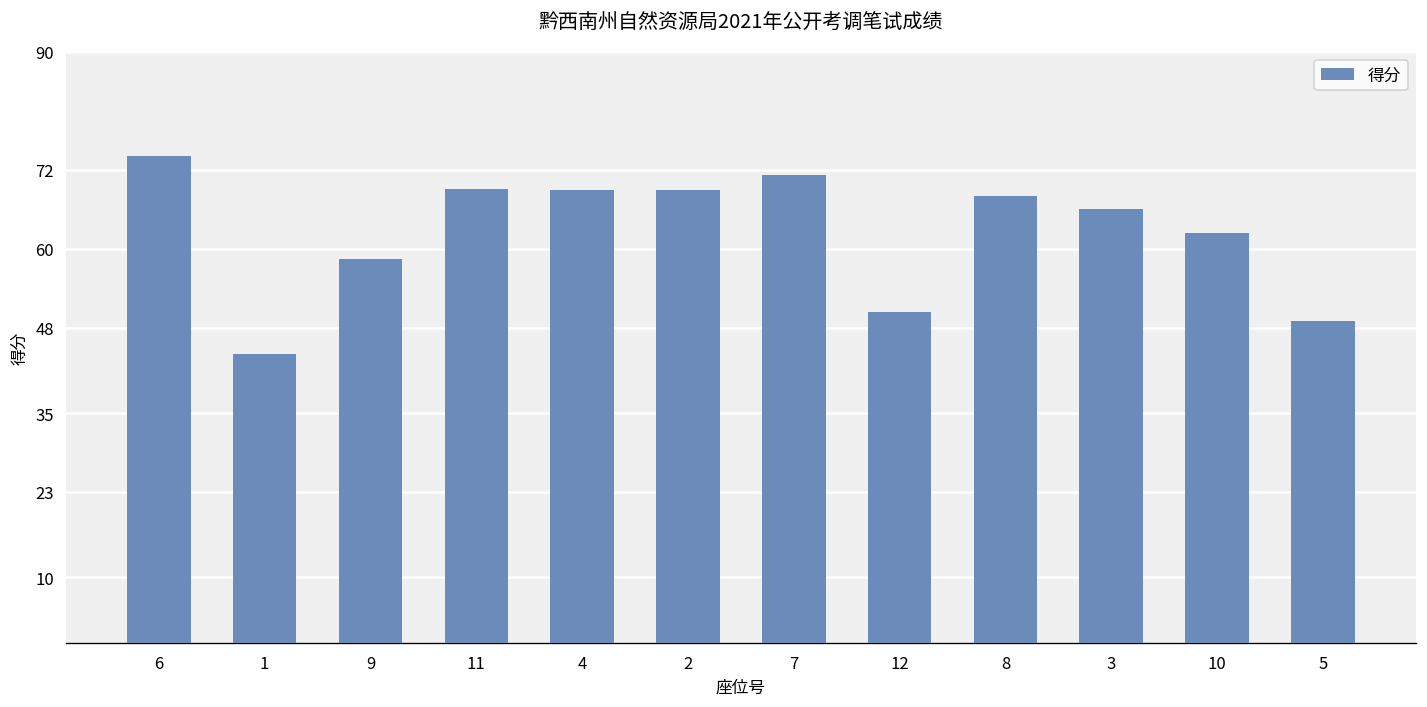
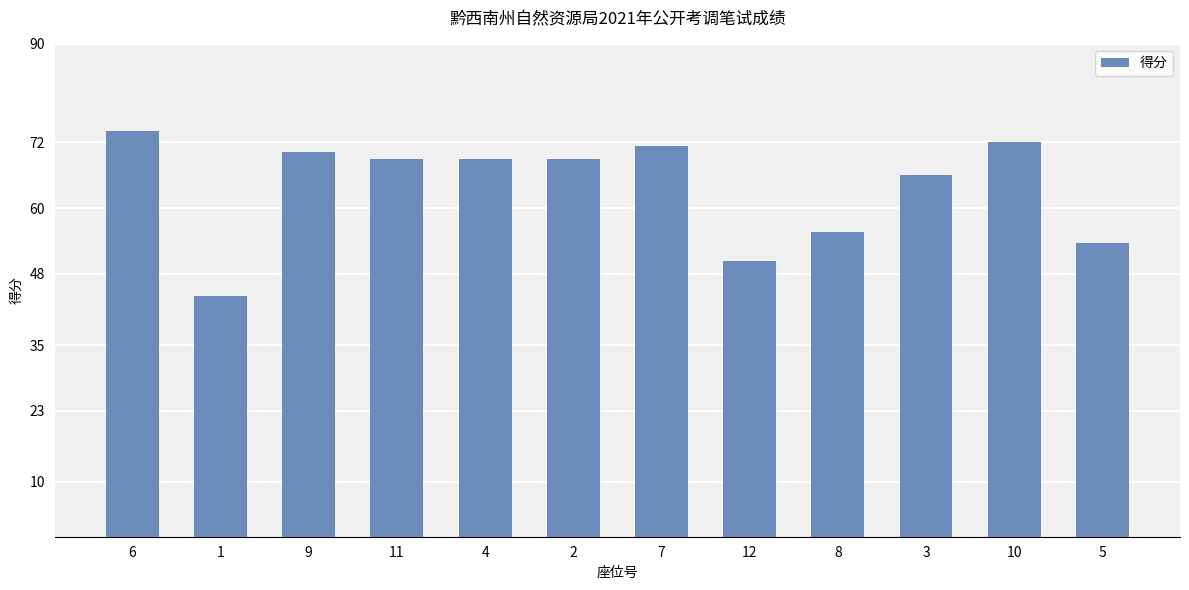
9: 59 -> 70
8: 68 -> 56
10: 62 -> 72
5: 49 -> 54
